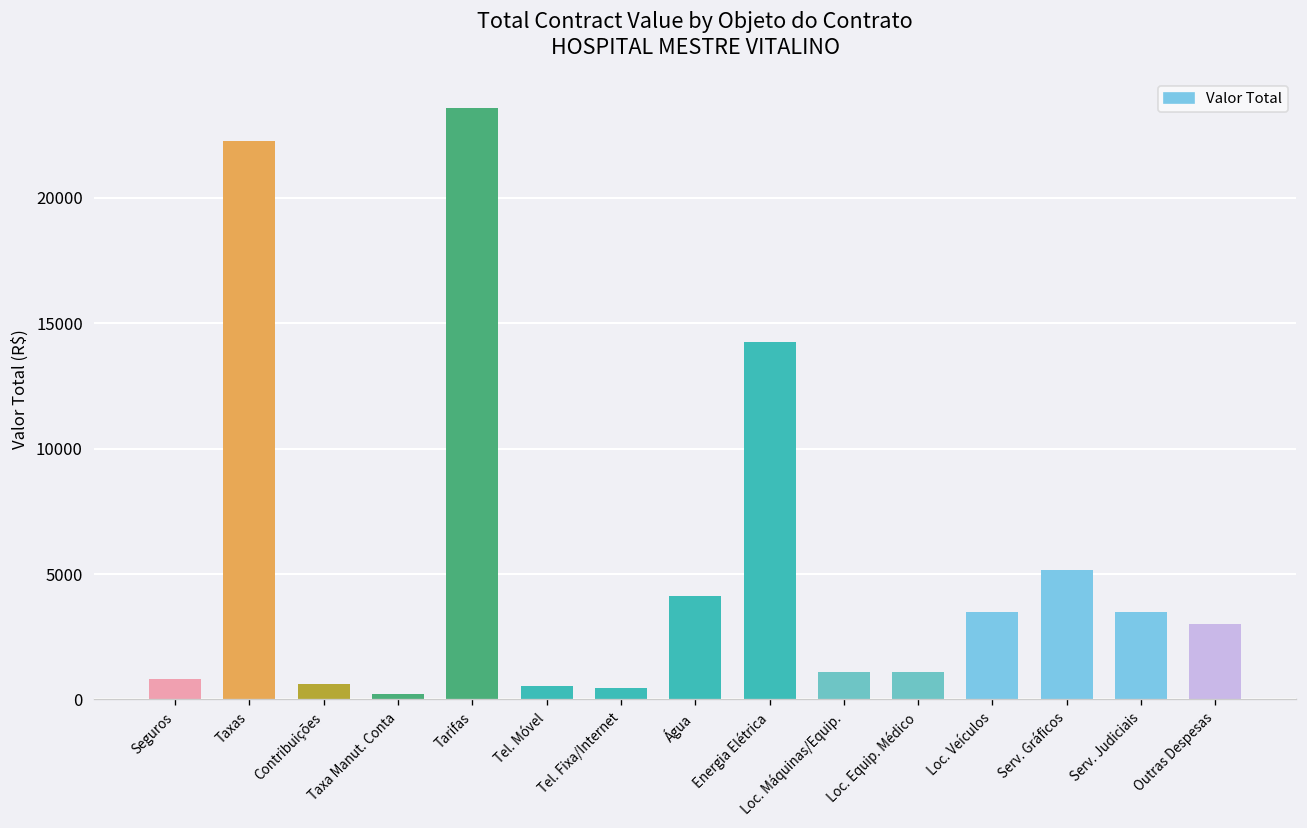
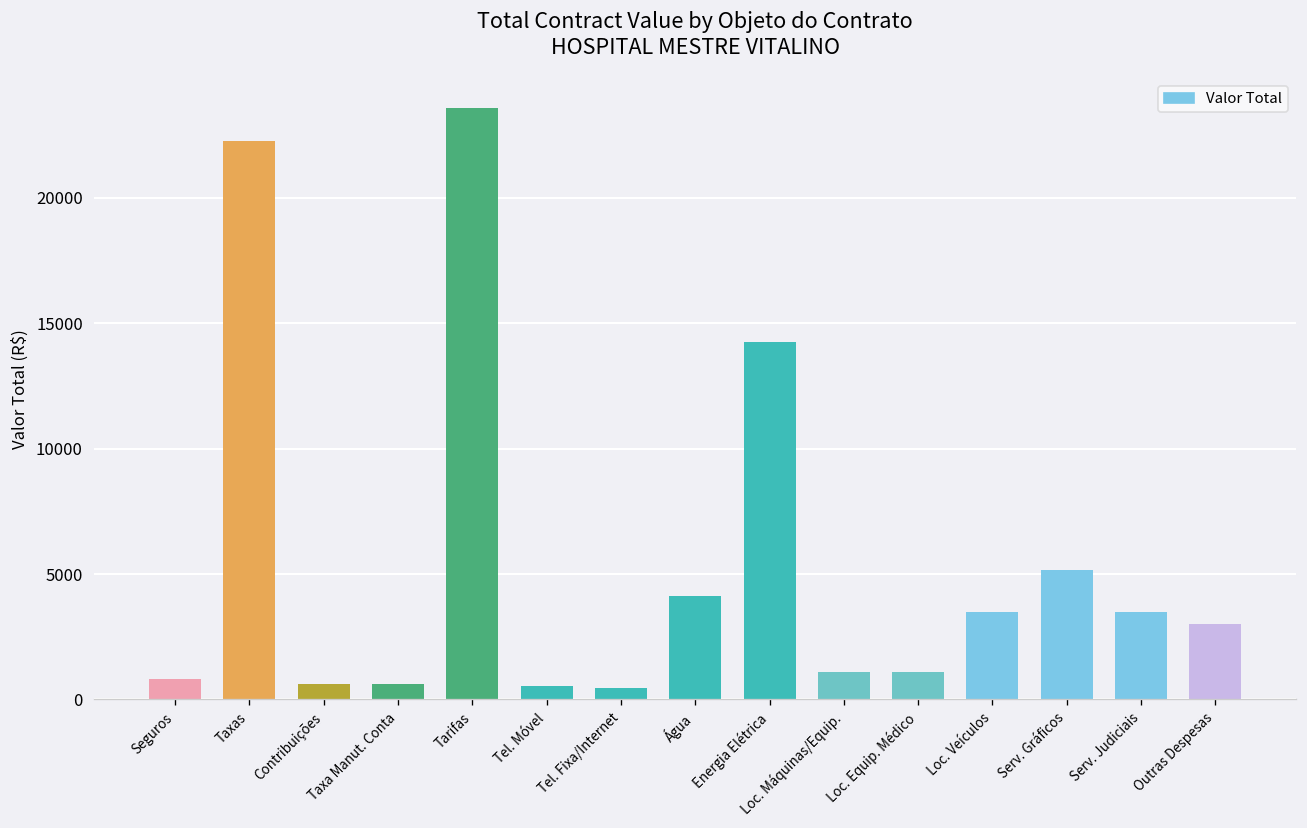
Taxa Manut. Conta: 200 -> 600
